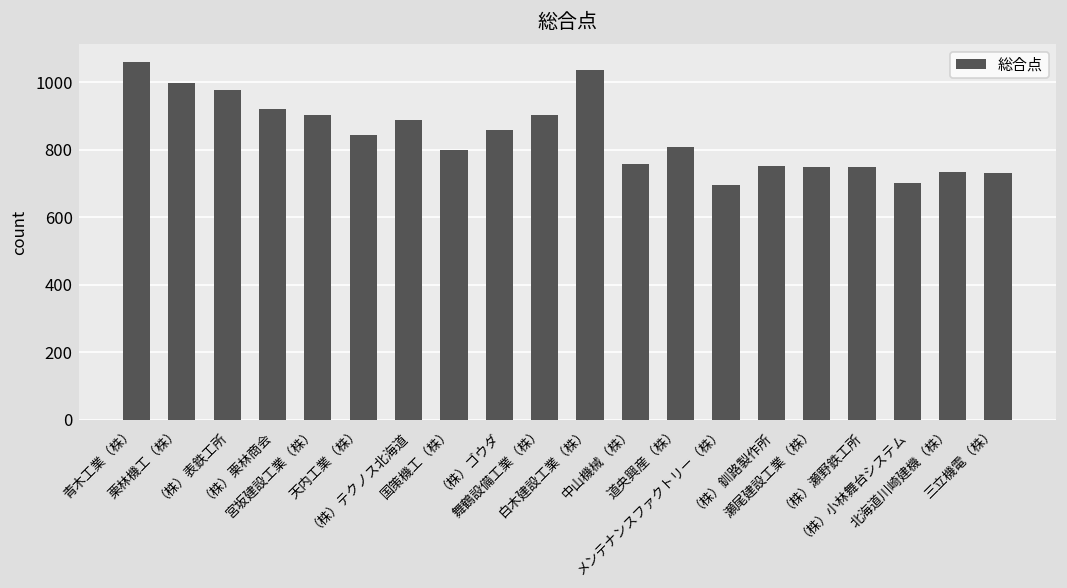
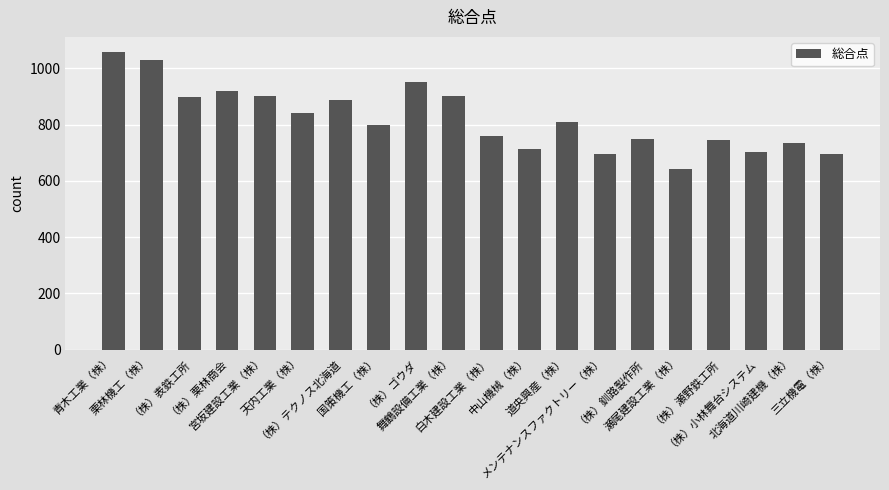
栗林機工（株）: 1000 -> 1030
（株）表鉄工所: 980 -> 900
（株）ゴウダ: 860 -> 950
白木建設工業（株）: 1040 -> 760
中山機械（株）: 760 -> 710
瀬尾建設工業（株）: 750 -> 640
三立機電（株）: 730 -> 700
